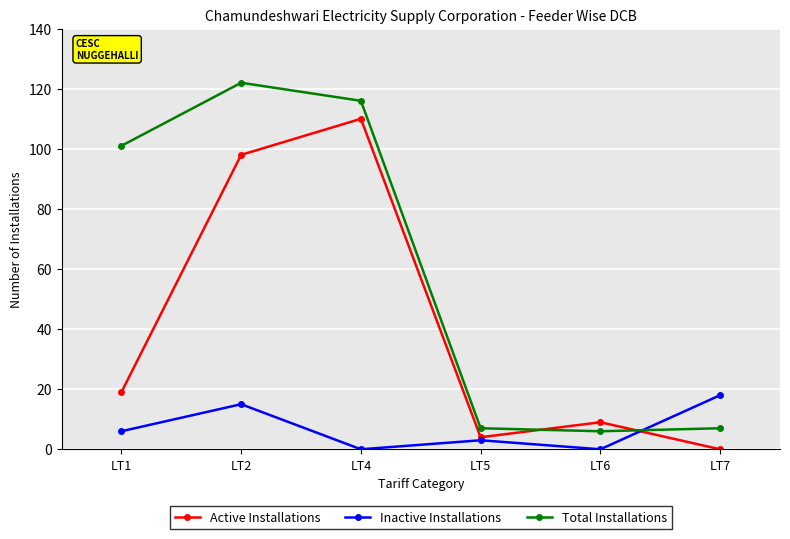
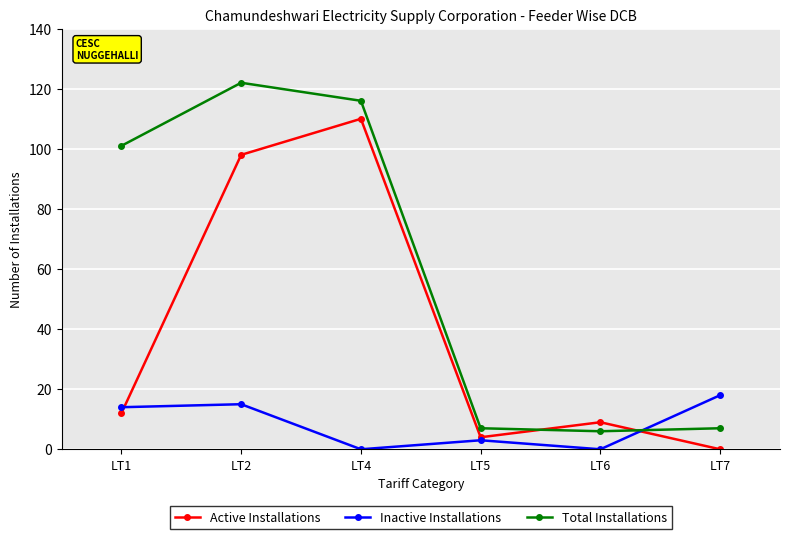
Active Installations, LT1: 19 -> 12
Inactive Installations, LT1: 6 -> 14
